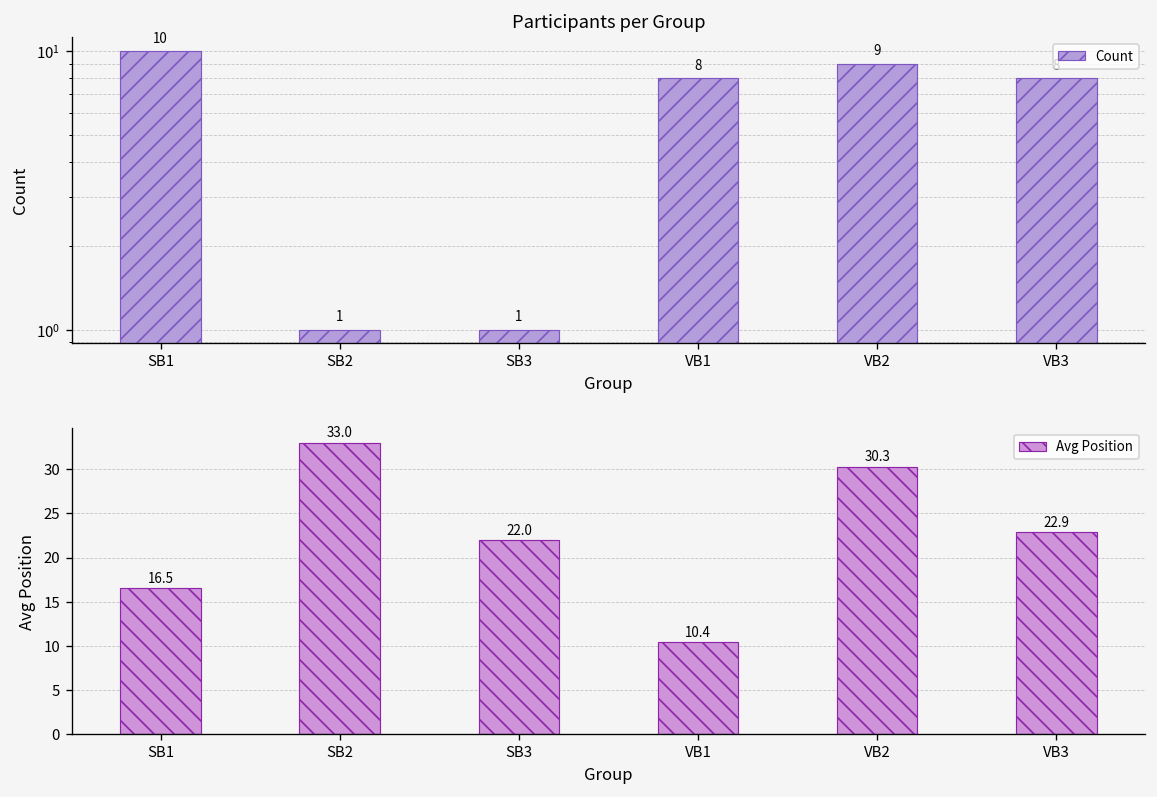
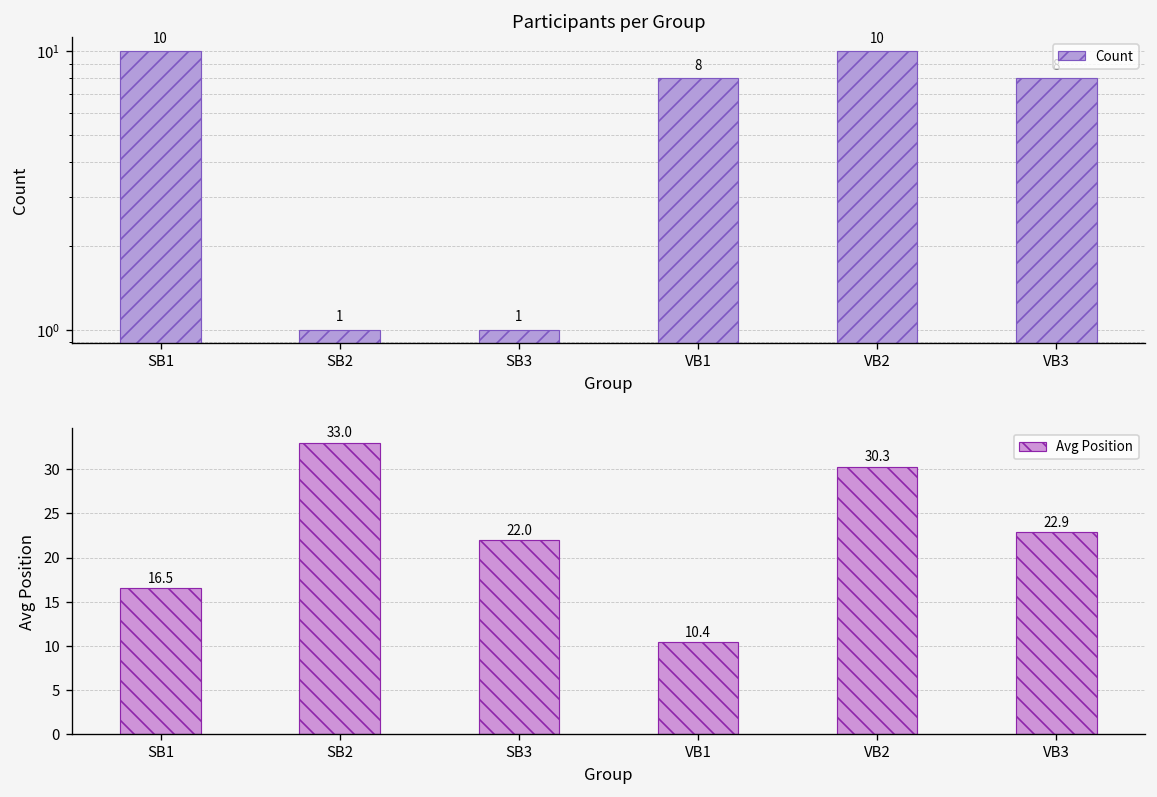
Participants per Group, VB2: 9 -> 10
